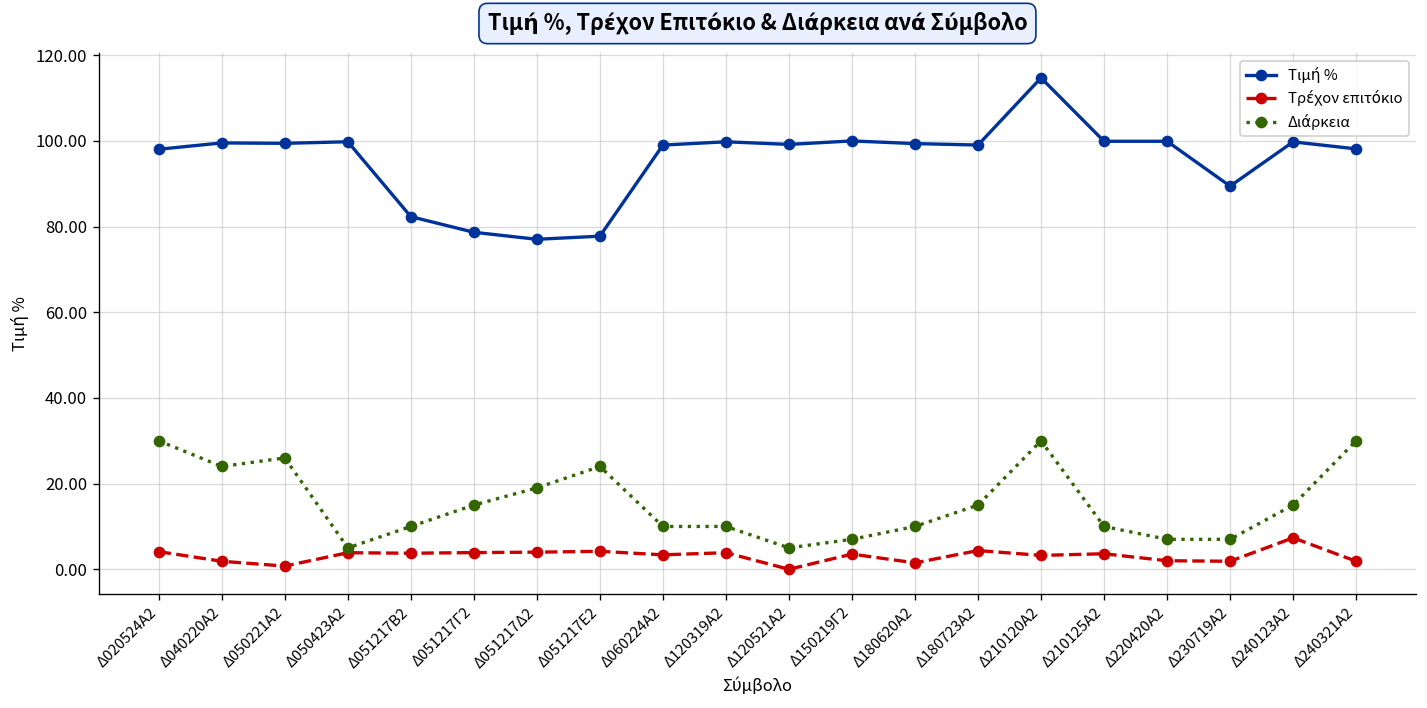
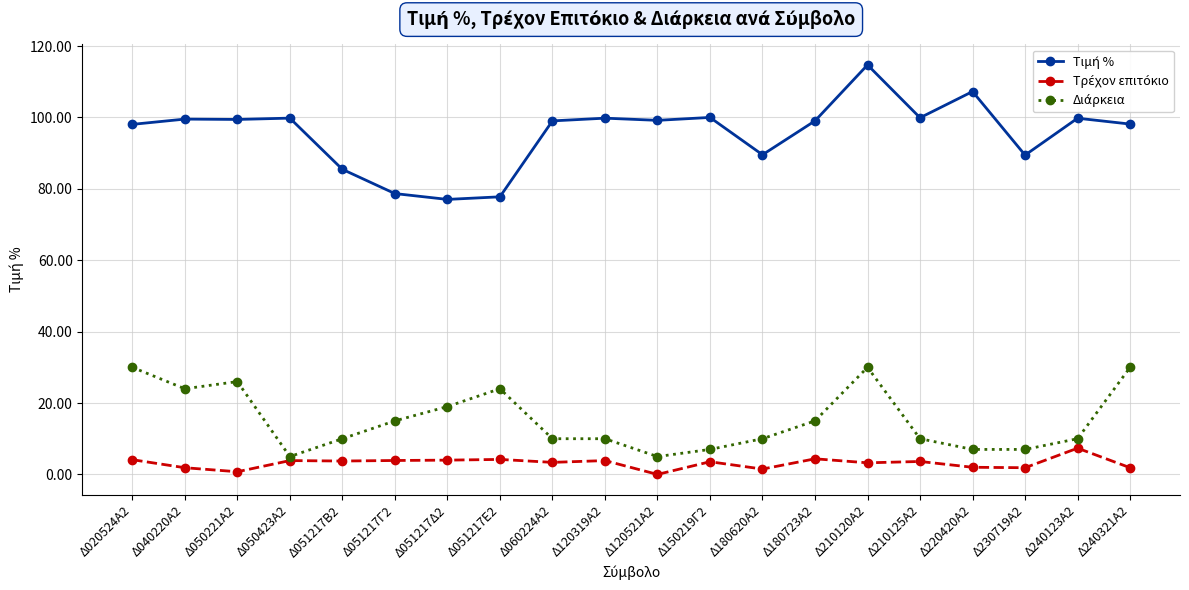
Τιμή %, Δ051217Β2: 82 -> 85
Τιμή %, Δ180620Α2: 99 -> 90
Τιμή %, Δ220420Α2: 100 -> 107
Διάρκεια, Δ240123Α2: 15 -> 10
